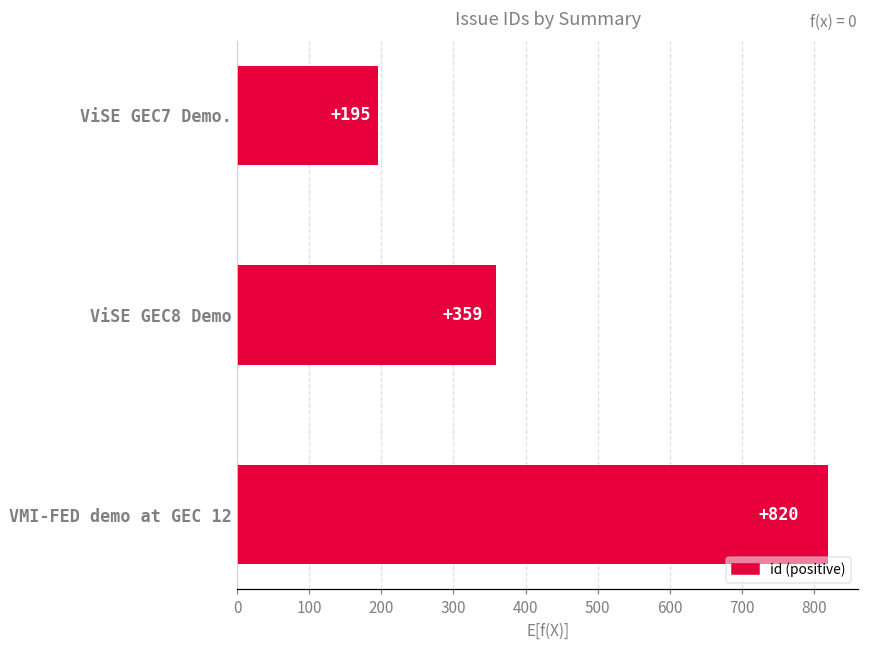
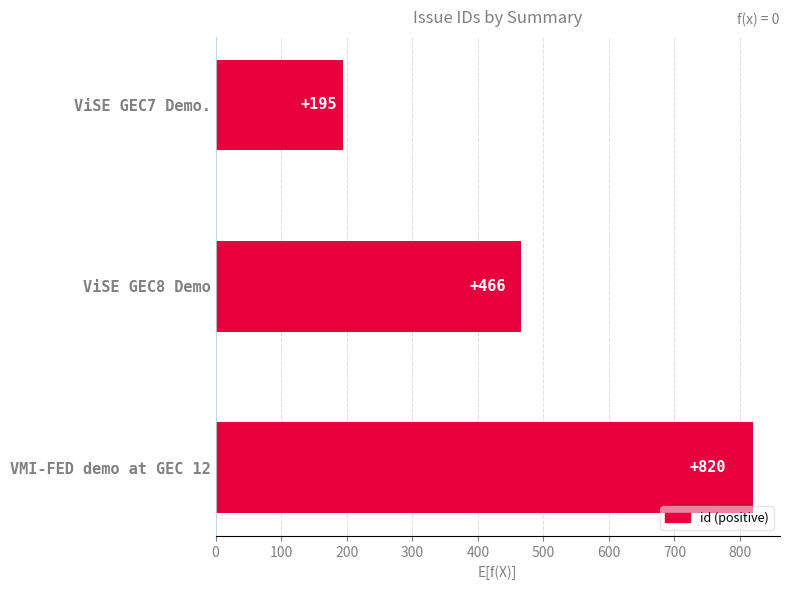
ViSE GEC8 Demo: +359 -> +466
